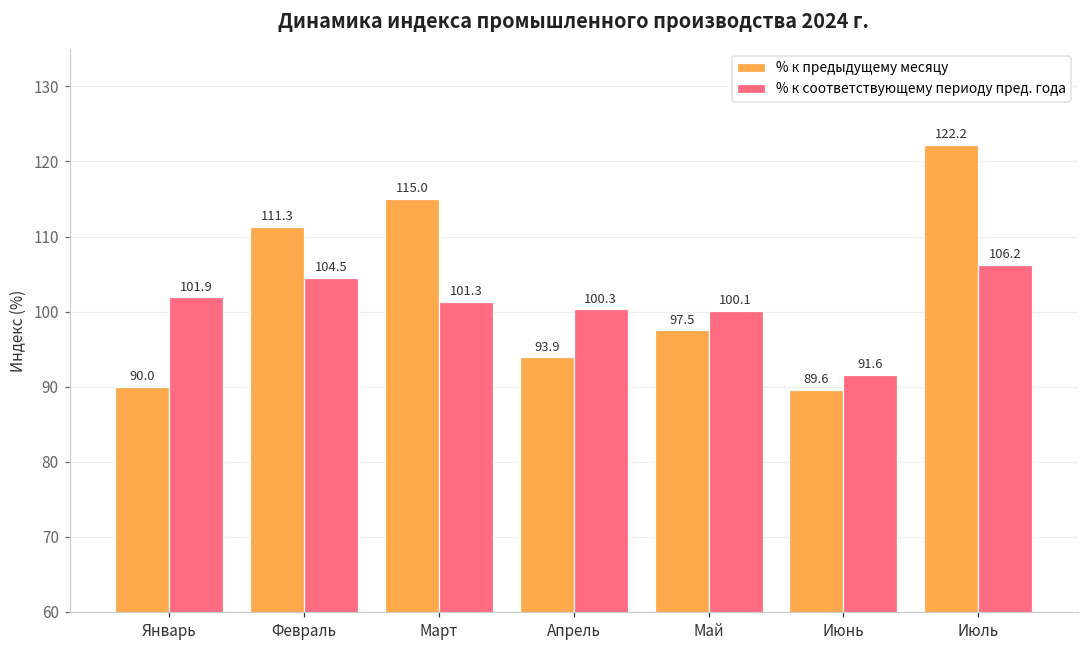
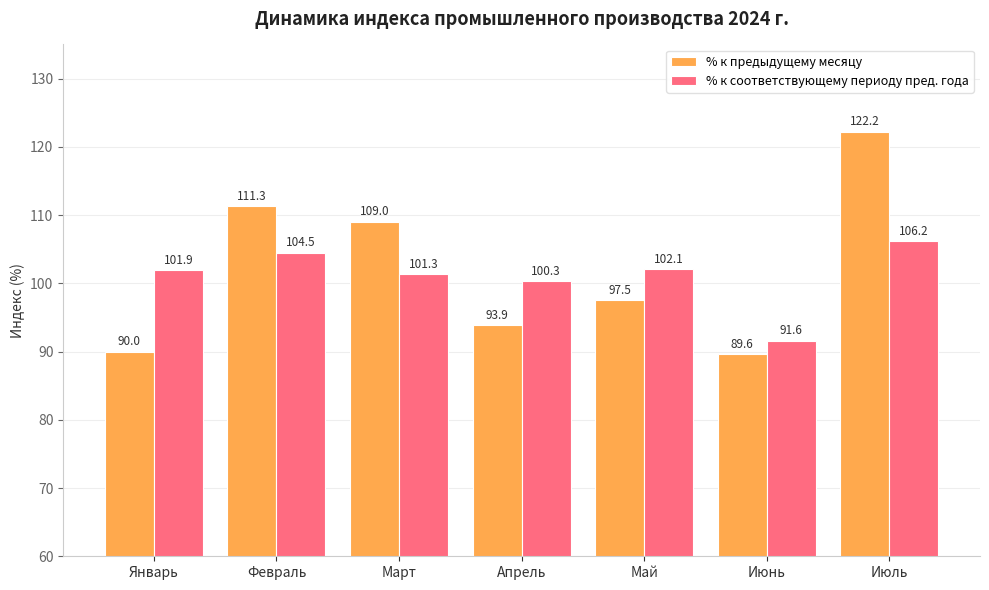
% к предыдущему месяцу, Март: 115.0 -> 109.0
% к соответствующему периоду пред. года, Май: 100.1 -> 102.1
